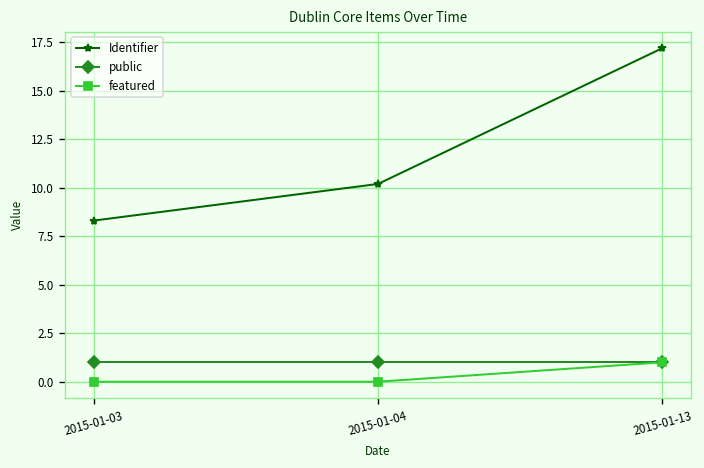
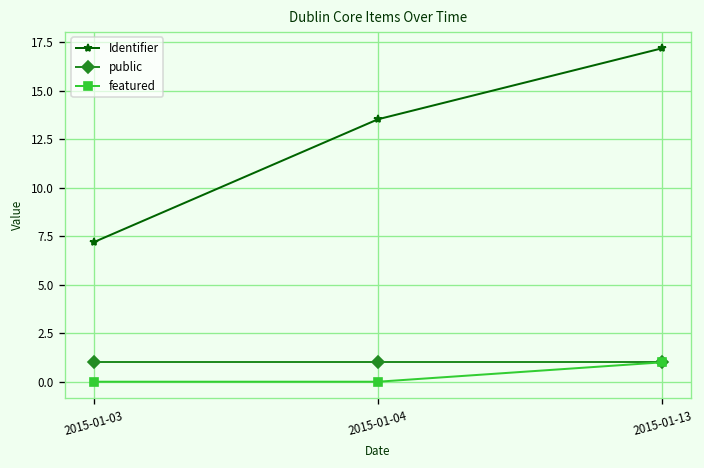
Identifier, 2015-01-03: 8.3 -> 7.2
Identifier, 2015-01-04: 10.2 -> 13.5
